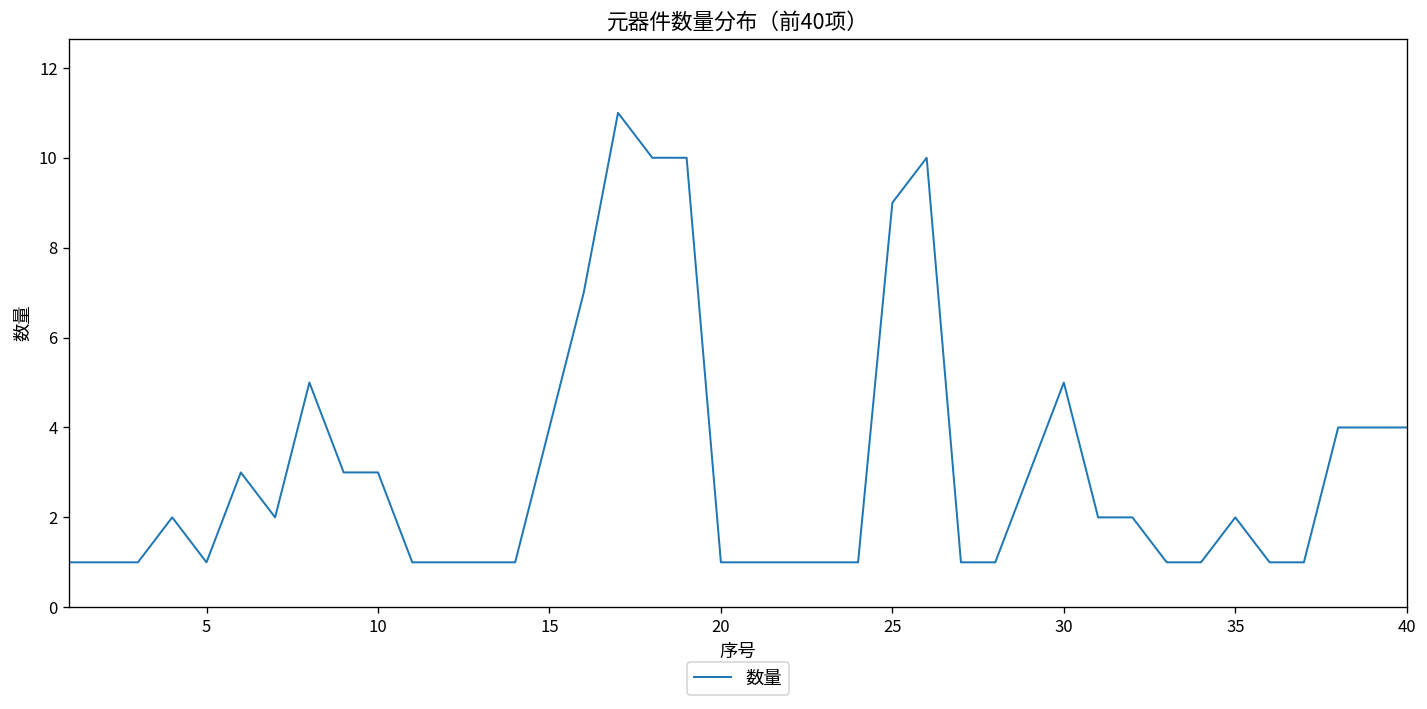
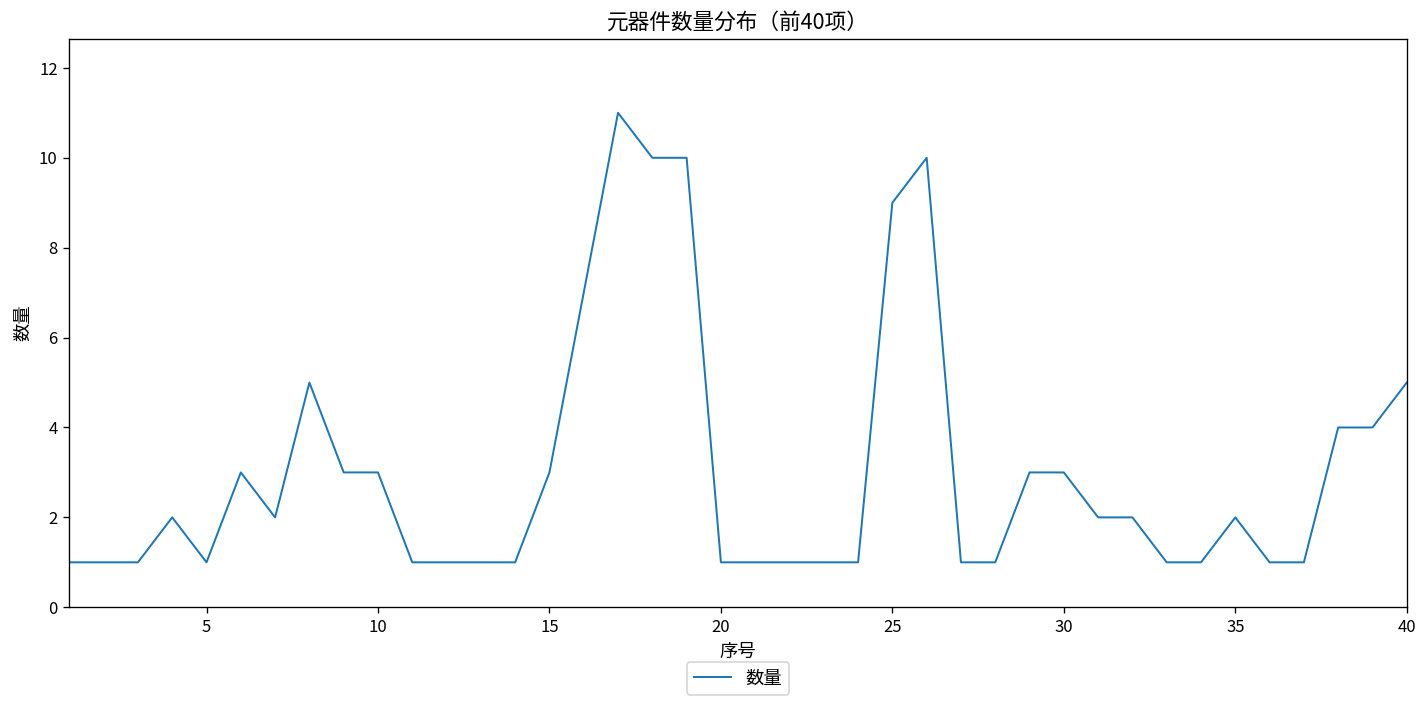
15: 4 -> 3
30: 5 -> 3
40: 4 -> 5
